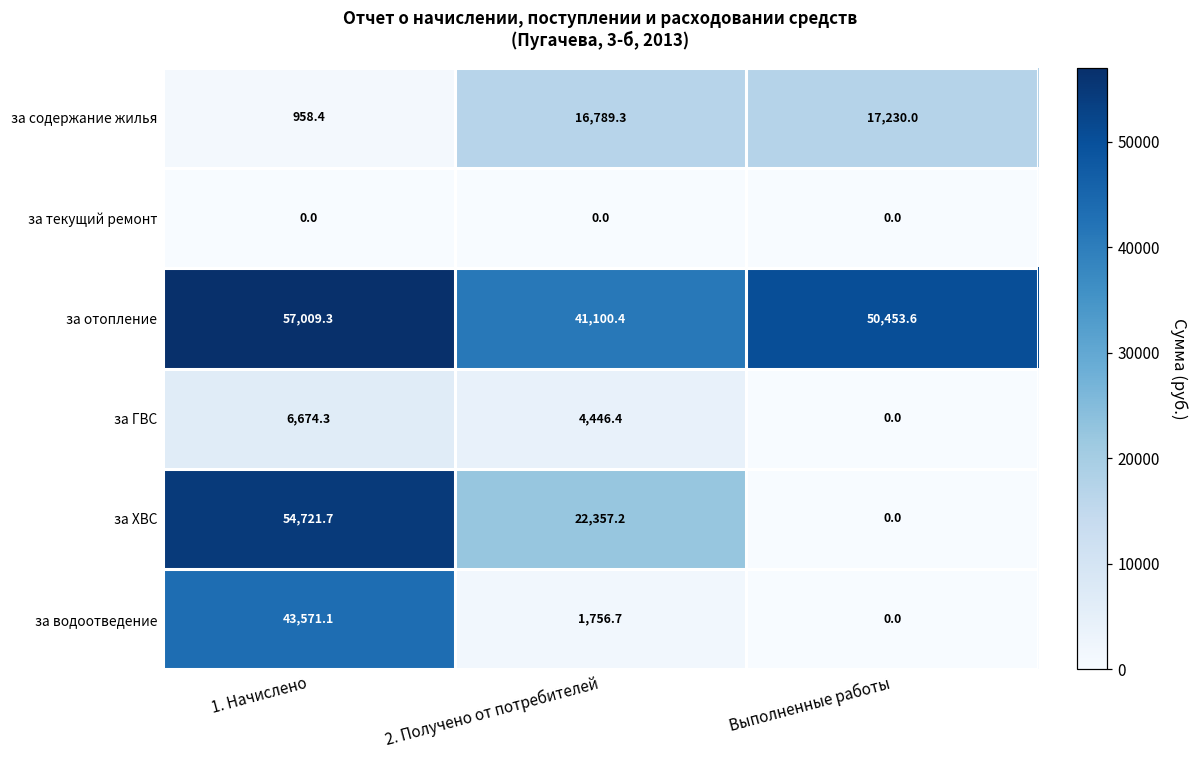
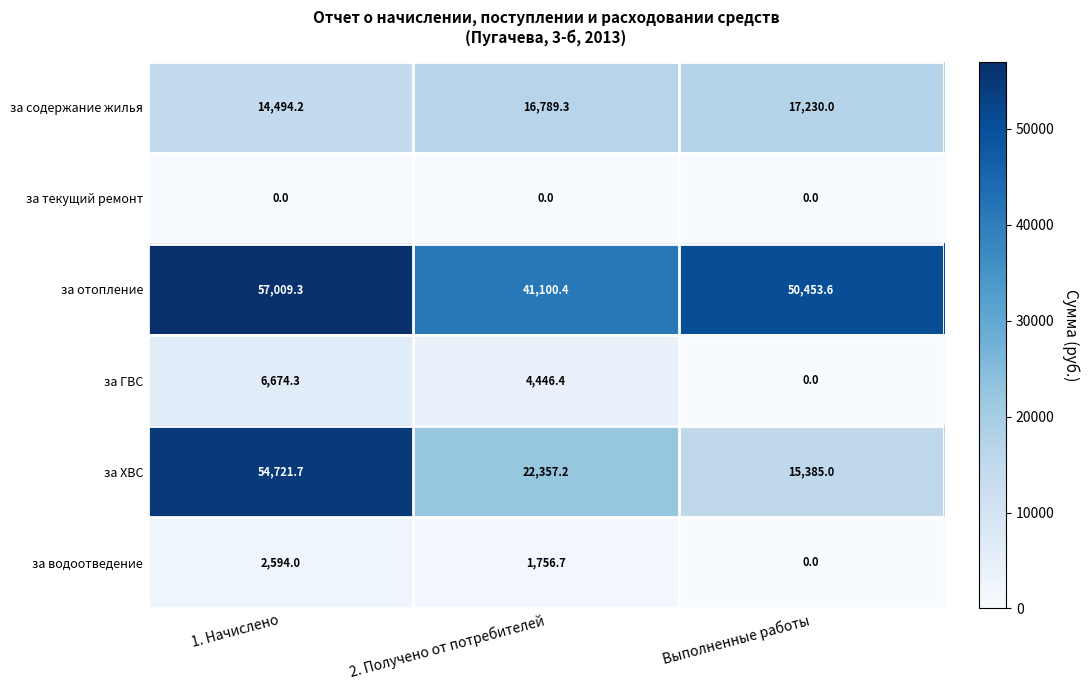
за содержание жилья, 1. Начислено: 958.4 -> 14,494.2
за ХВС, Выполненные работы: 0.0 -> 15,385.0
за водоотведение, 1. Начислено: 43,571.1 -> 2,594.0
